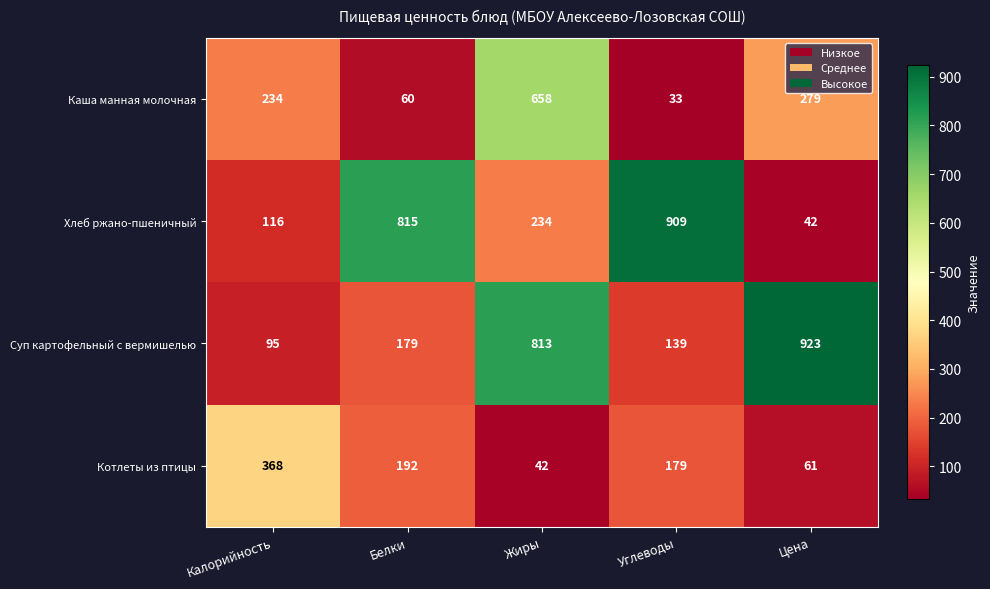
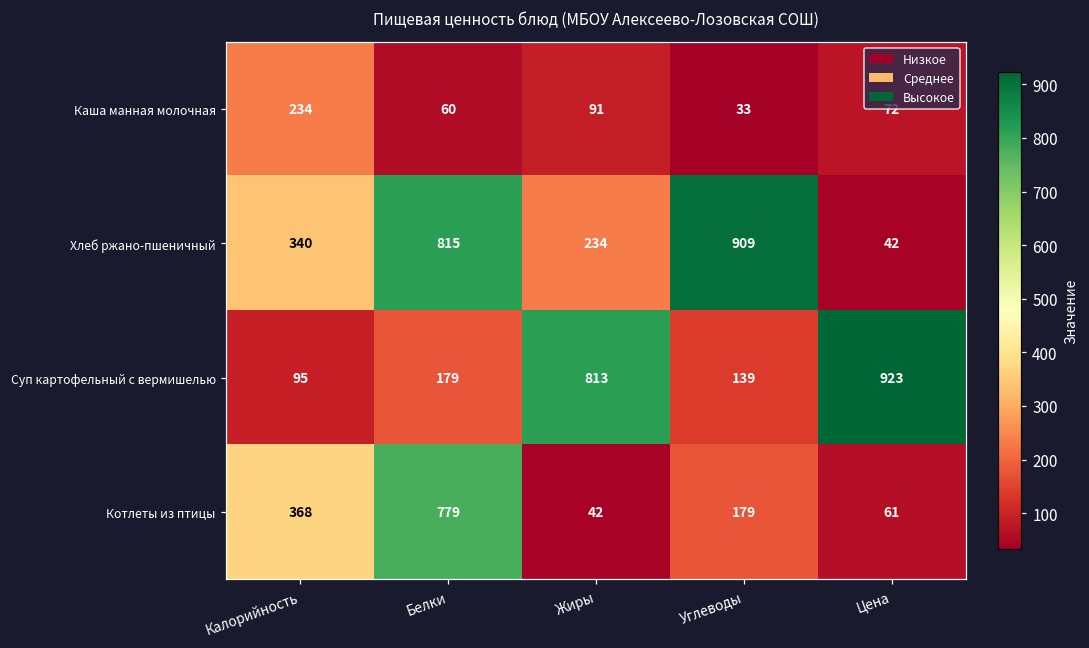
Каша манная молочная, Жиры: 658 -> 91
Каша манная молочная, Цена: 279 -> 72
Хлеб ржано-пшеничный, Калорийность: 116 -> 340
Котлеты из птицы, Белки: 192 -> 779
